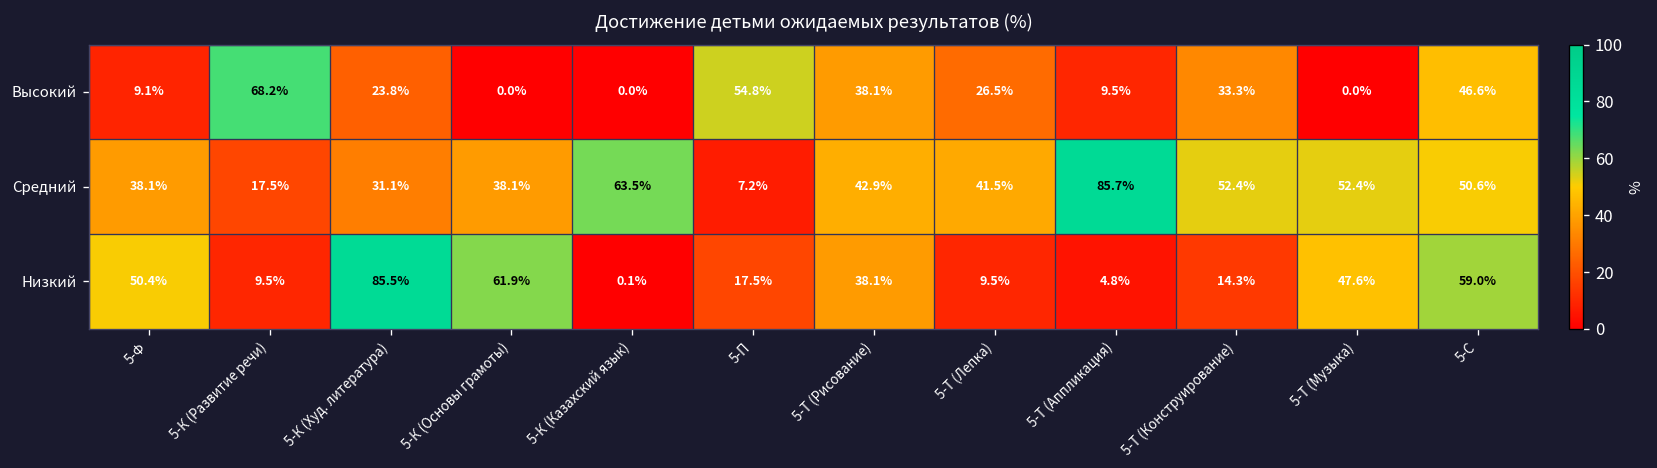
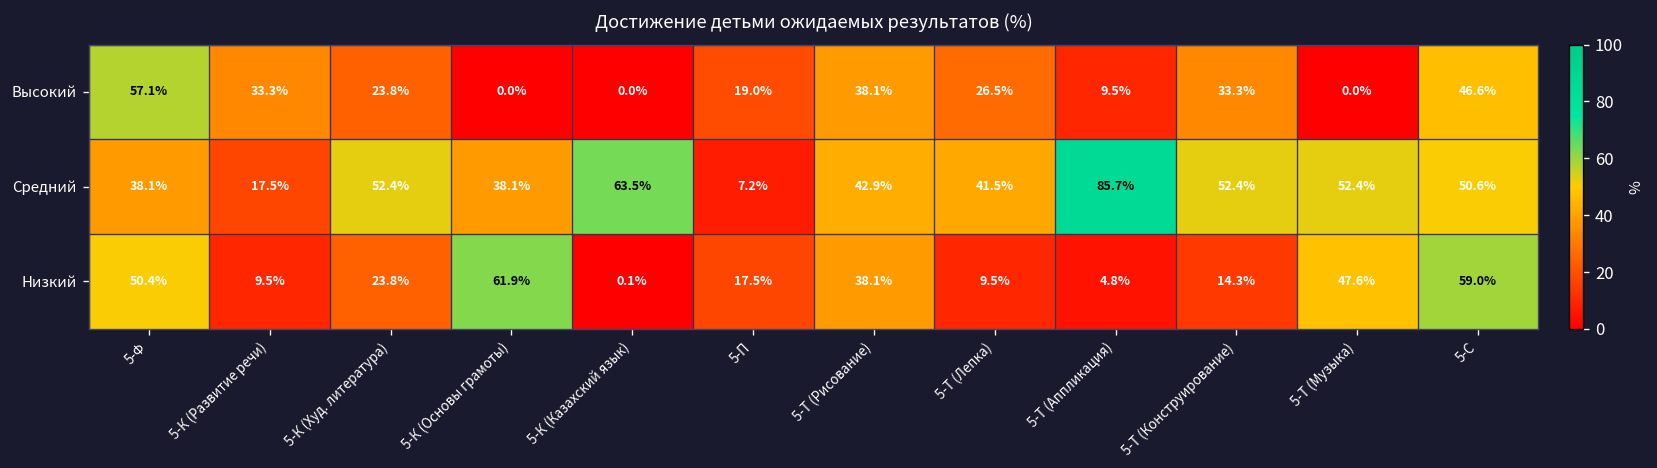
Высокий, 5-Ф: 9.1% -> 57.1%
Высокий, 5-К (Развитие речи): 68.2% -> 33.3%
Высокий, 5-П: 54.8% -> 19.0%
Средний, 5-К (Худ. литература): 31.1% -> 52.4%
Низкий, 5-К (Худ. литература): 85.5% -> 23.8%
